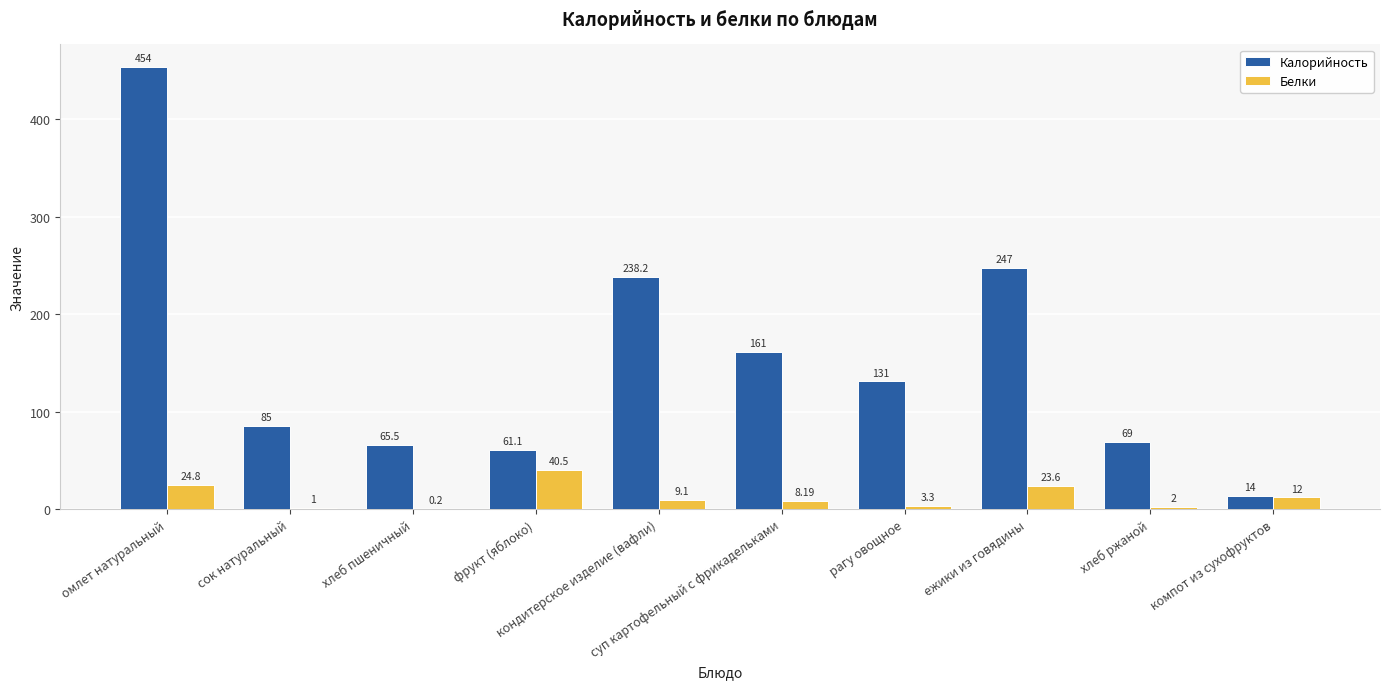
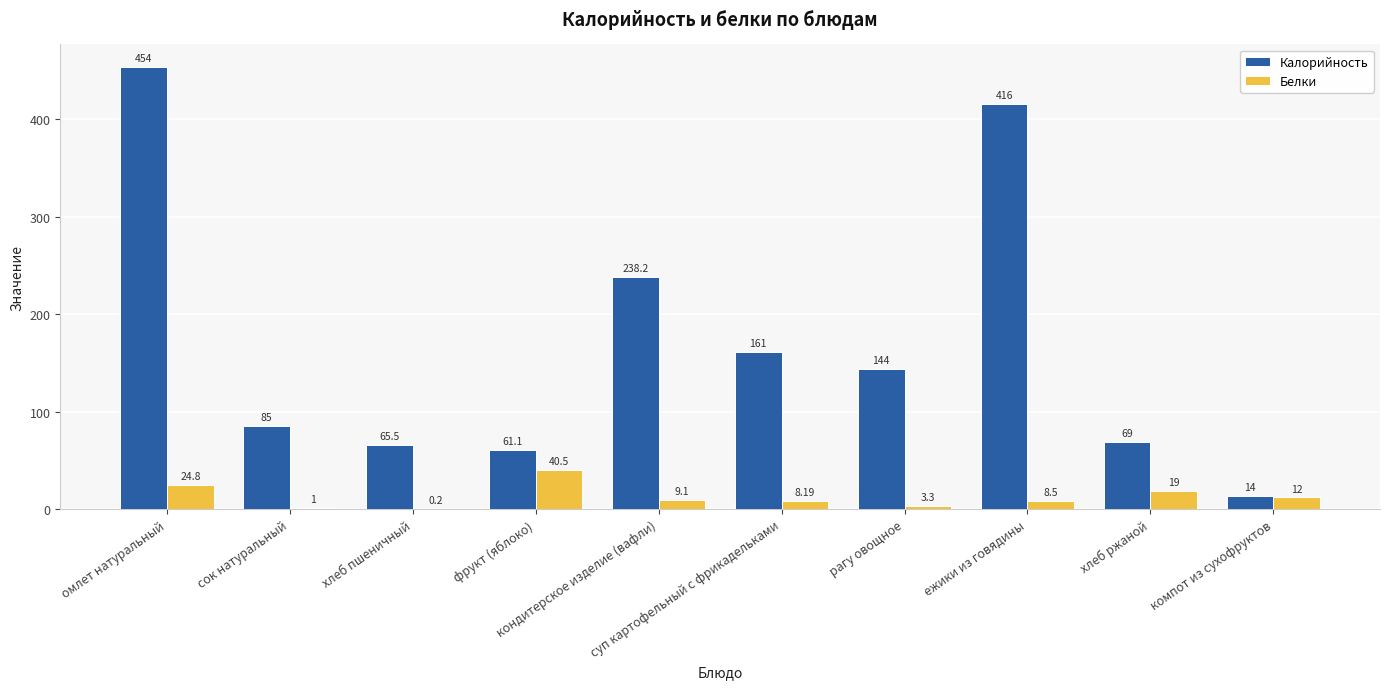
Калорийность, рагу овощное: 131 -> 144
Калорийность, ежики из говядины: 247 -> 416
Белки, ежики из говядины: 23.6 -> 8.5
Белки, хлеб ржаной: 2 -> 19
